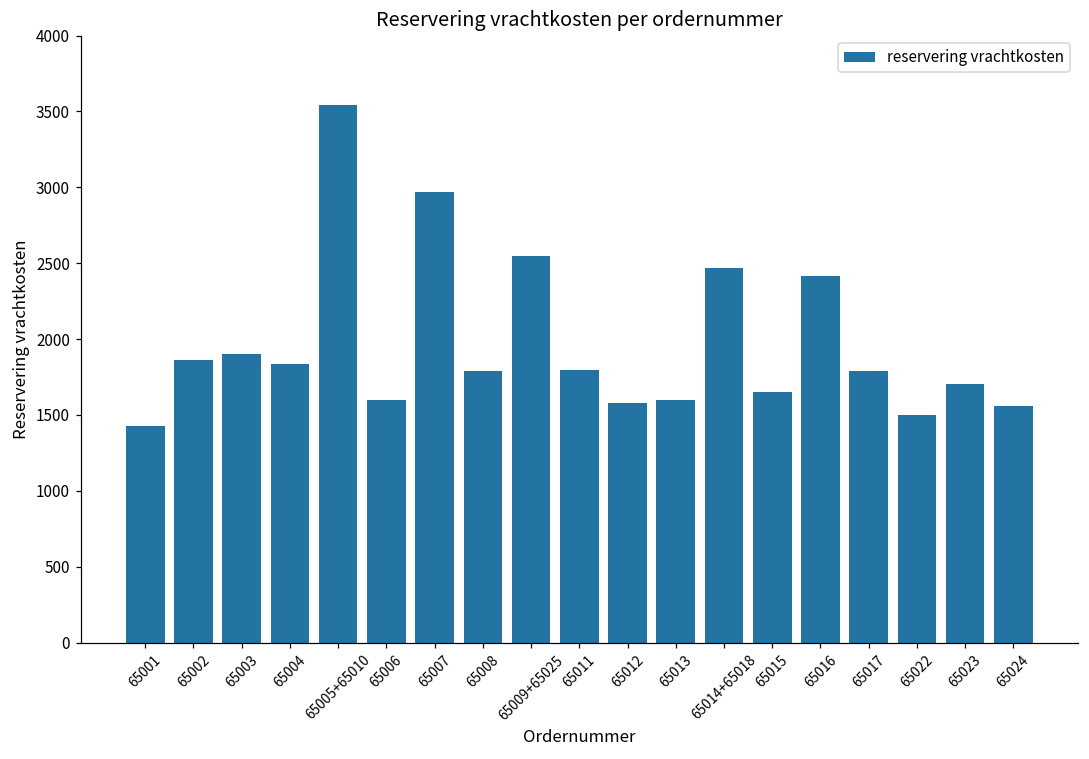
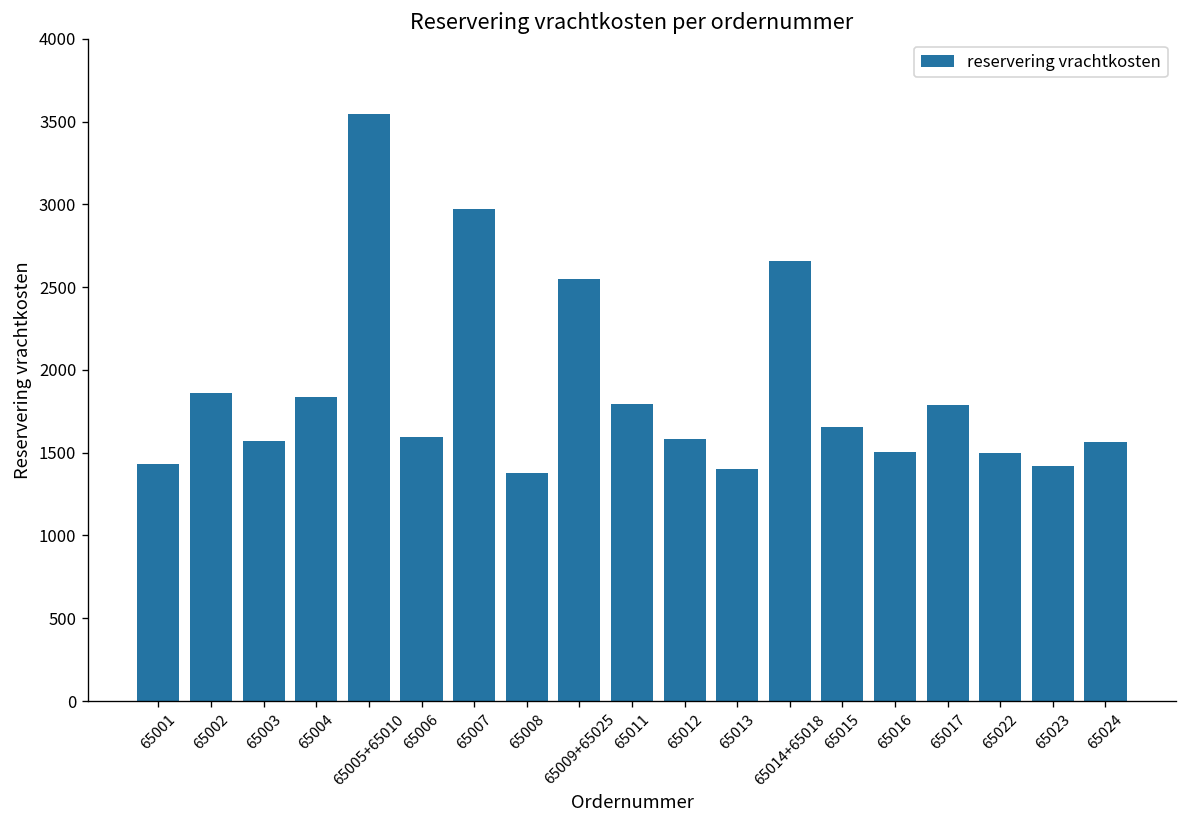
65003: 1900 -> 1570
65008: 1790 -> 1370
65013: 1600 -> 1400
65014+65018: 2470 -> 2660
65016: 2410 -> 1500
65023: 1710 -> 1420
